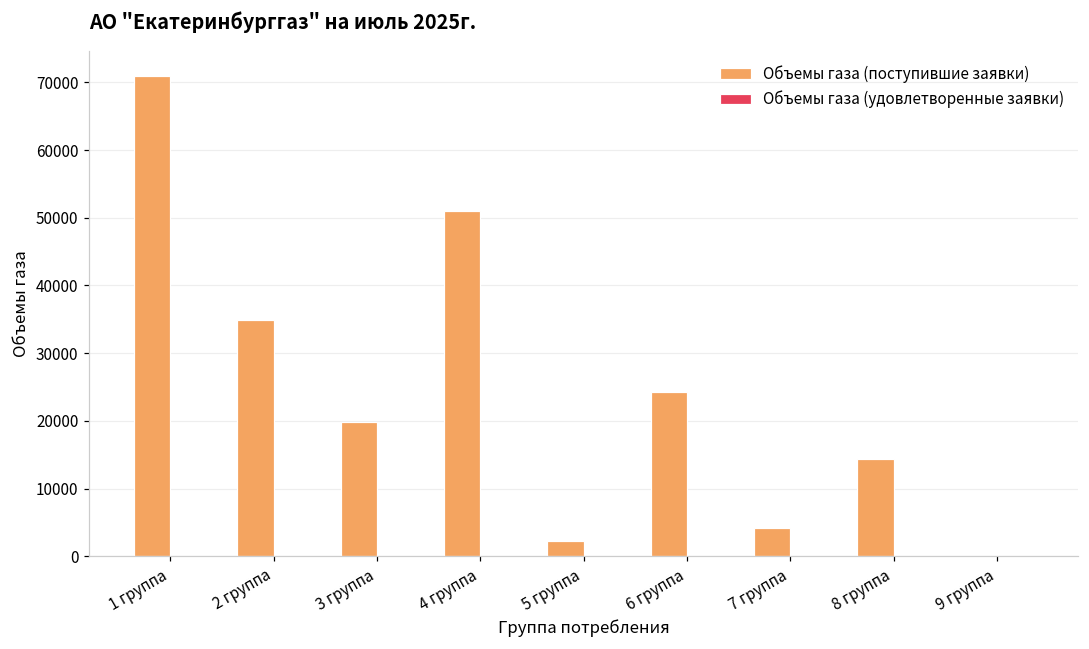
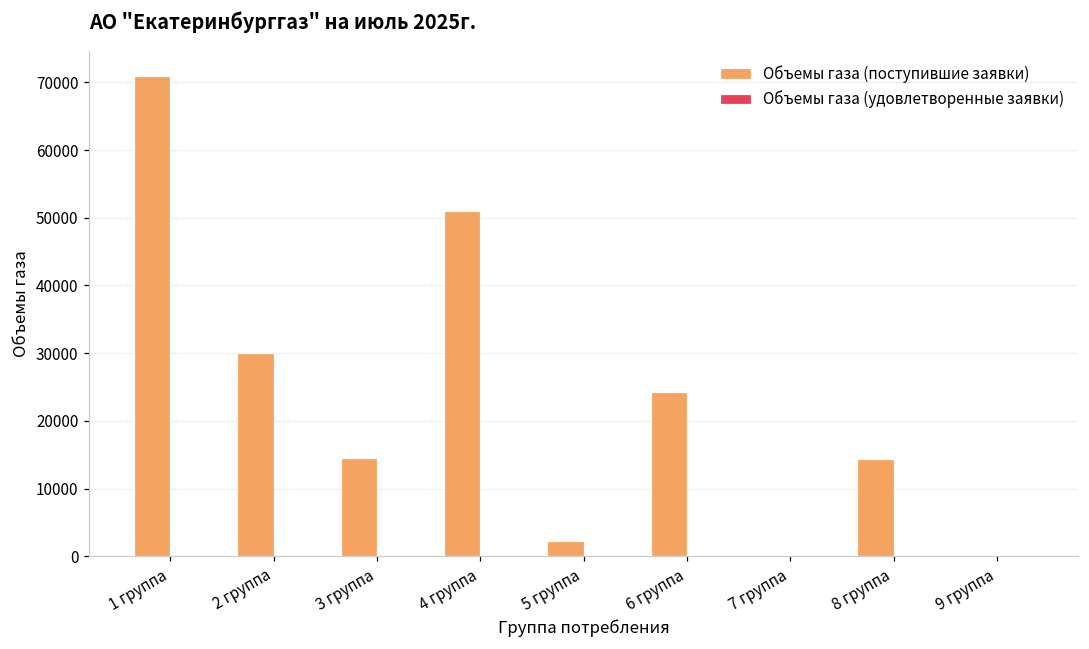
Объемы газа (поступившие заявки), 2 группа: 35000 -> 30000
Объемы газа (поступившие заявки), 3 группа: 20000 -> 14000
Объемы газа (поступившие заявки), 7 группа: 4000 -> 0
